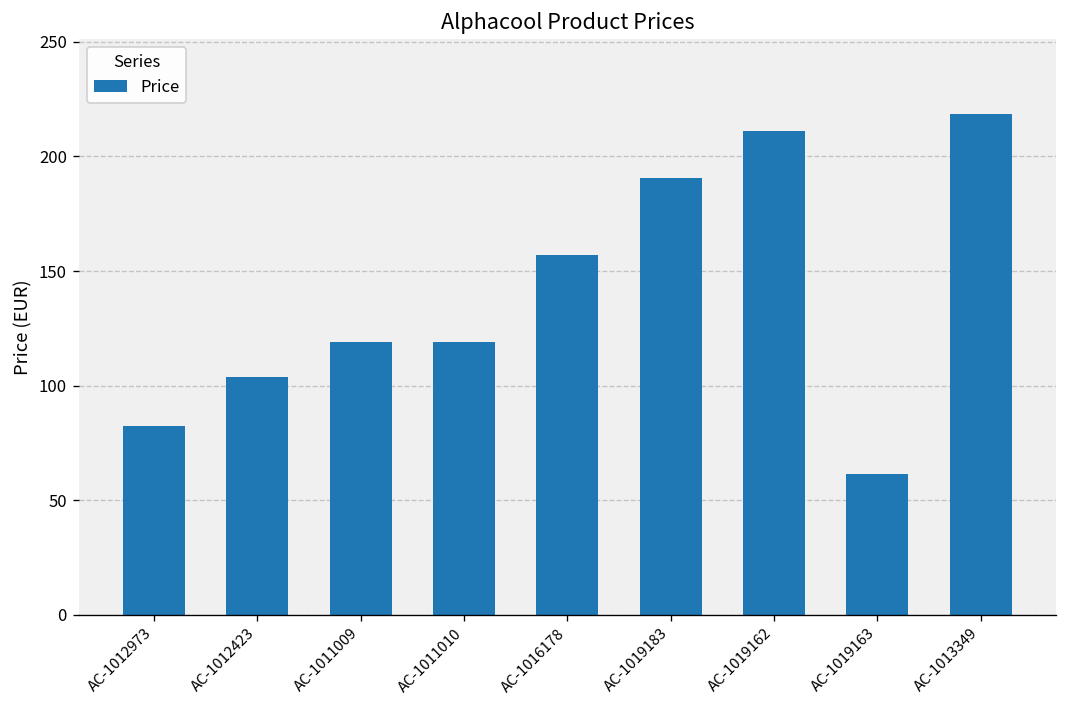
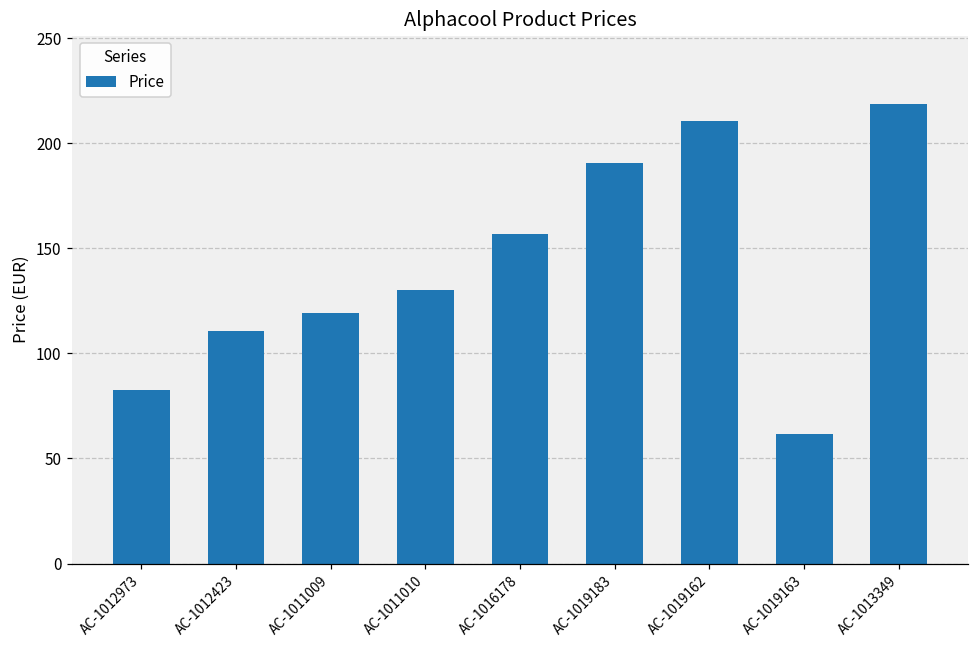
AC-1012423: 104 -> 111
AC-1011010: 119 -> 130
